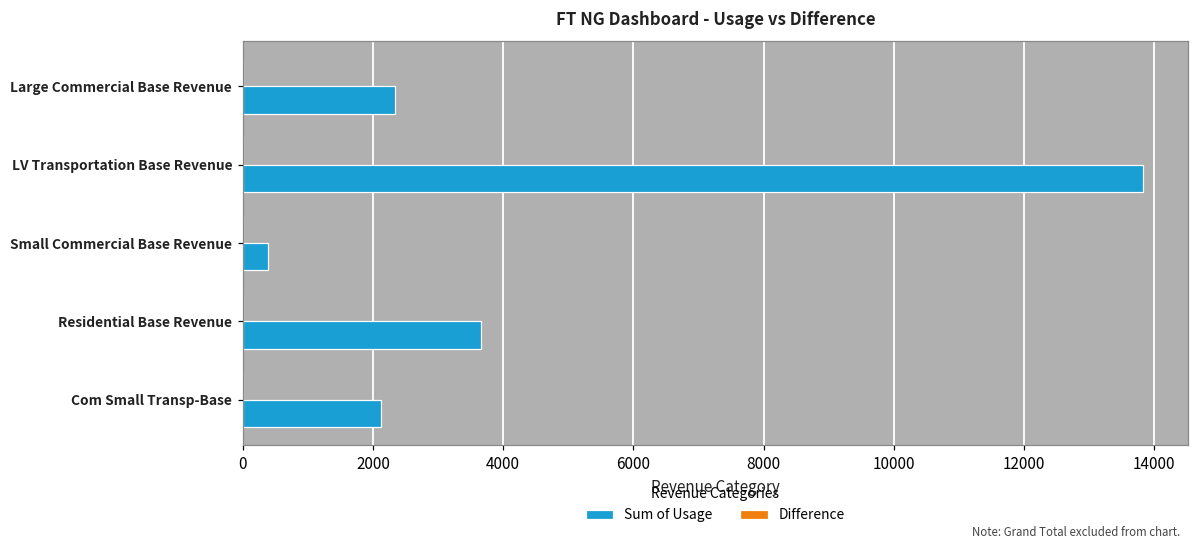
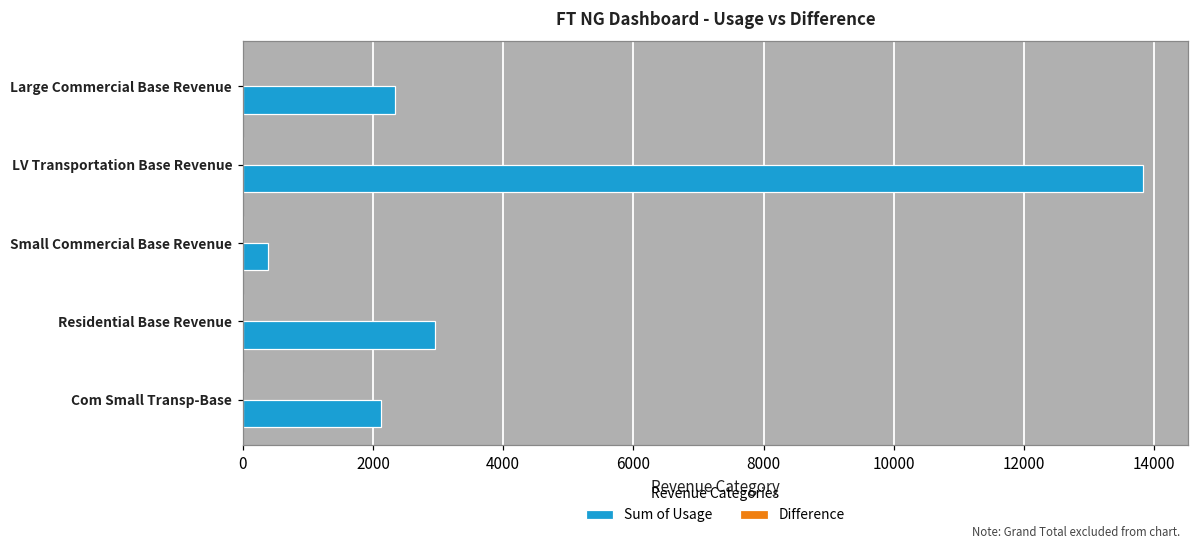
Sum of Usage, Residential Base Revenue: 3700 -> 3000
